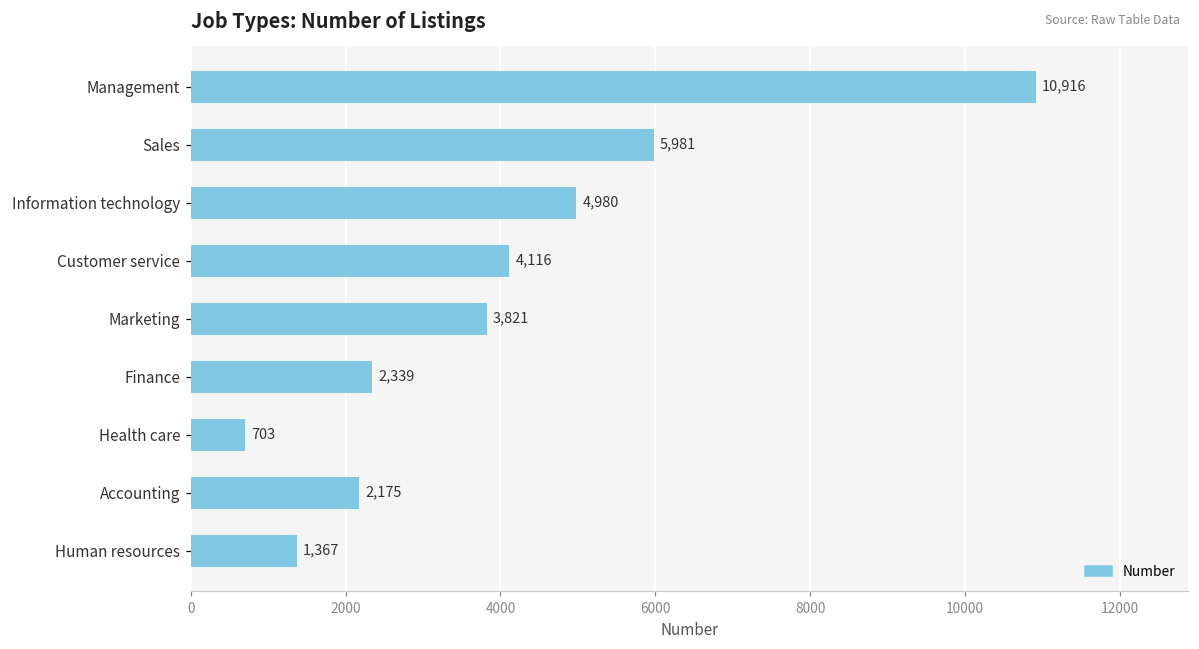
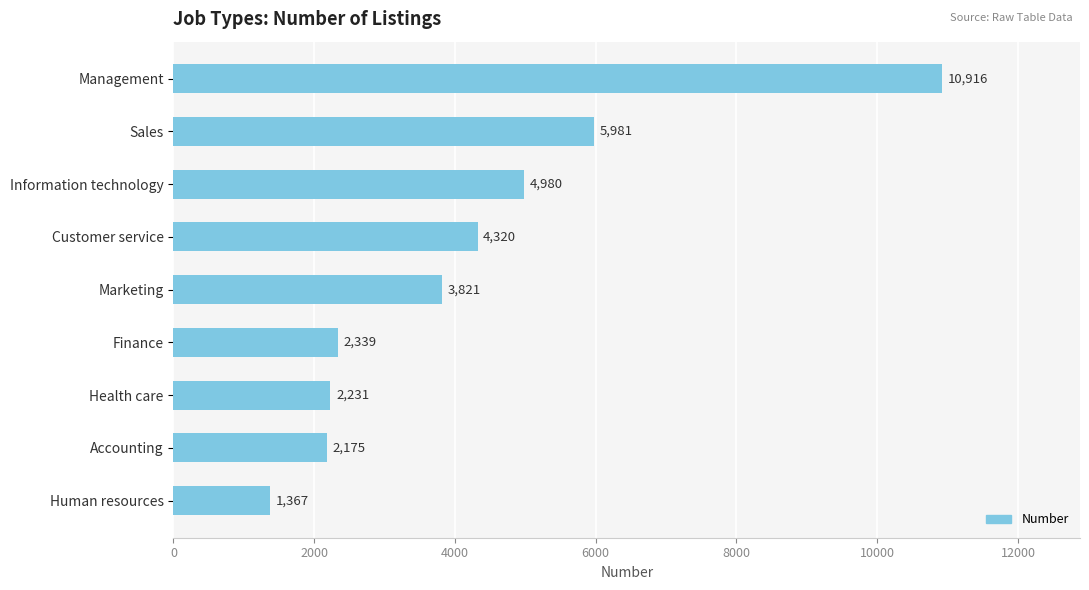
Customer service: 4,116 -> 4,320
Health care: 703 -> 2,231
